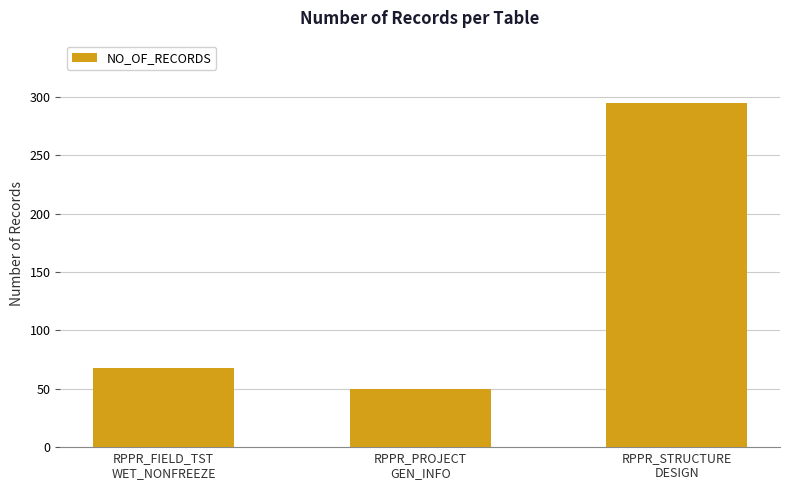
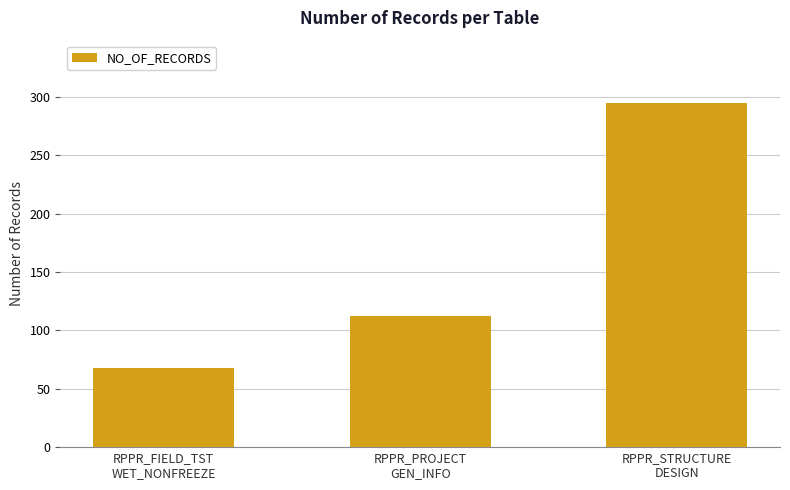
RPPR_PROJECT GEN_INFO: 50 -> 112
